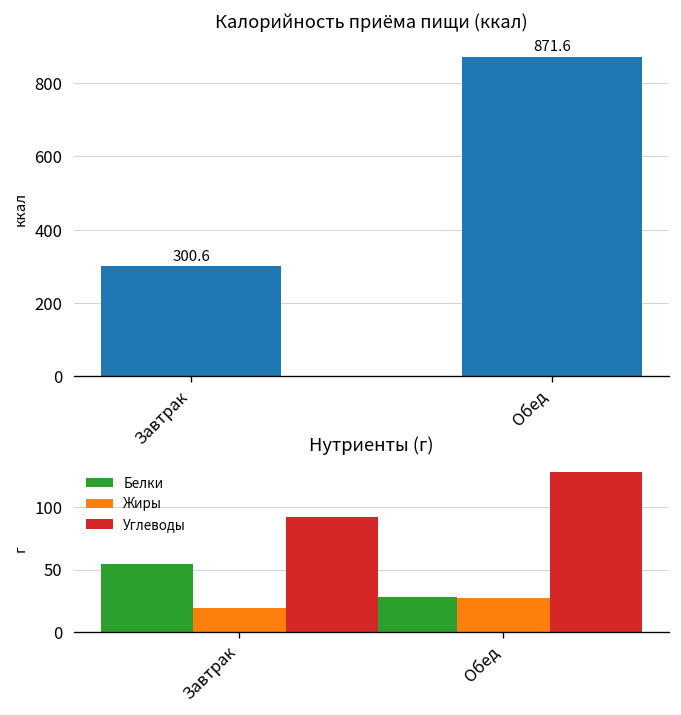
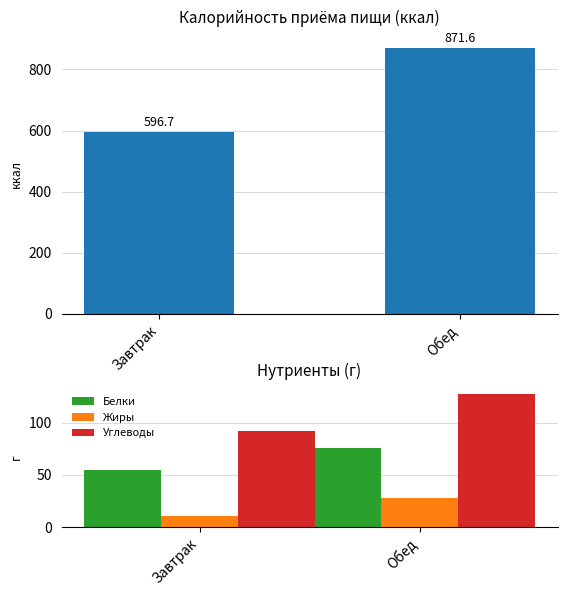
Калорийность приёма пищи (ккал), Завтрак: 300.6 -> 596.7
Нутриенты (г), Жиры, Завтрак: 19 -> 11
Нутриенты (г), Белки, Обед: 28 -> 76
